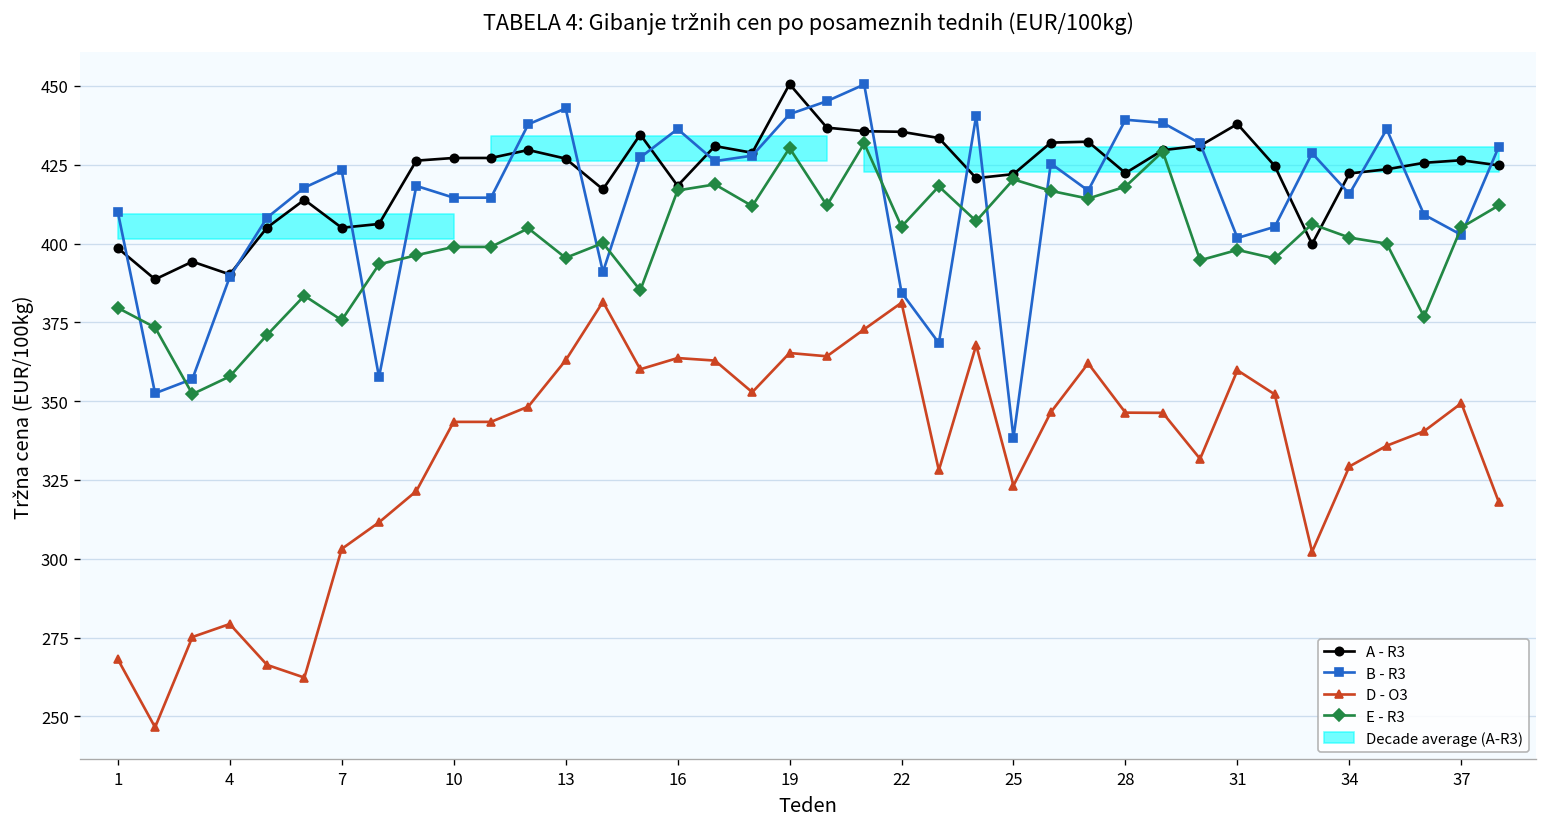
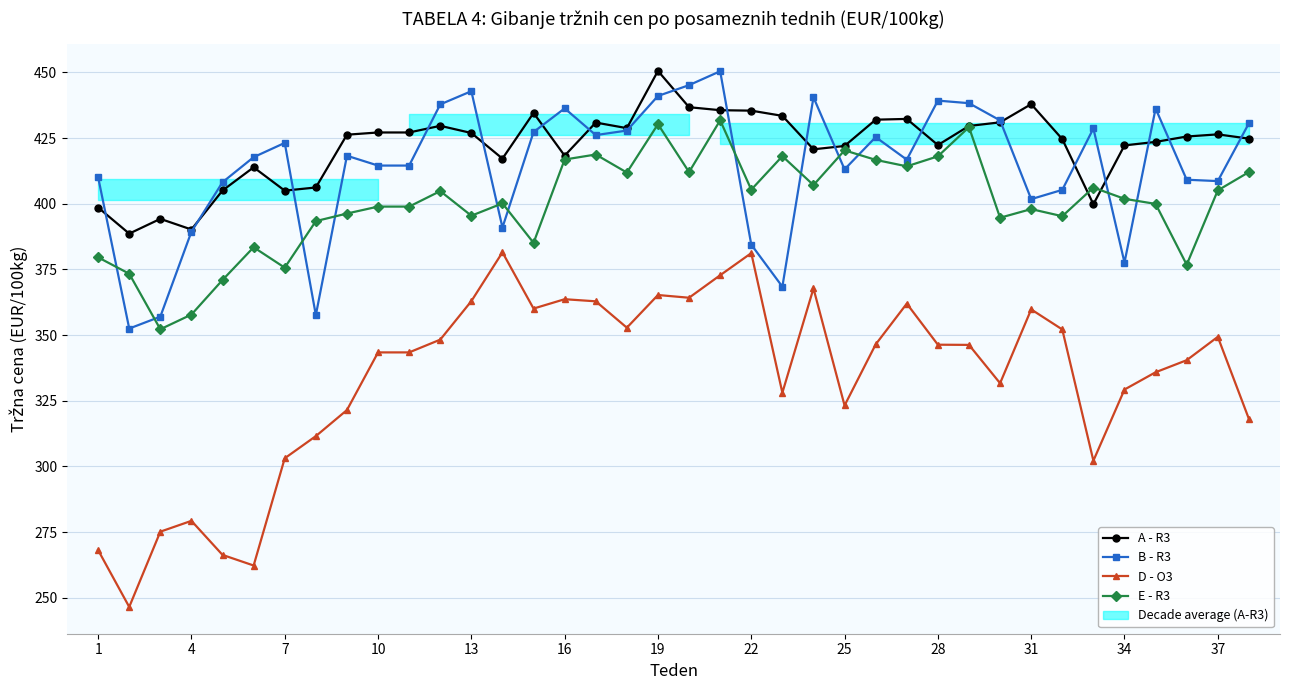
B - R3, 25: 338 -> 413
B - R3, 34: 416 -> 378
B - R3, 37: 403 -> 409
